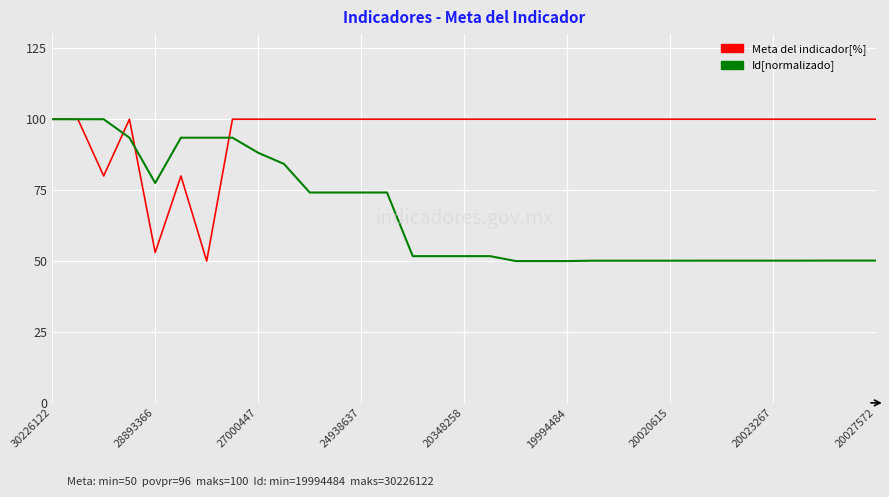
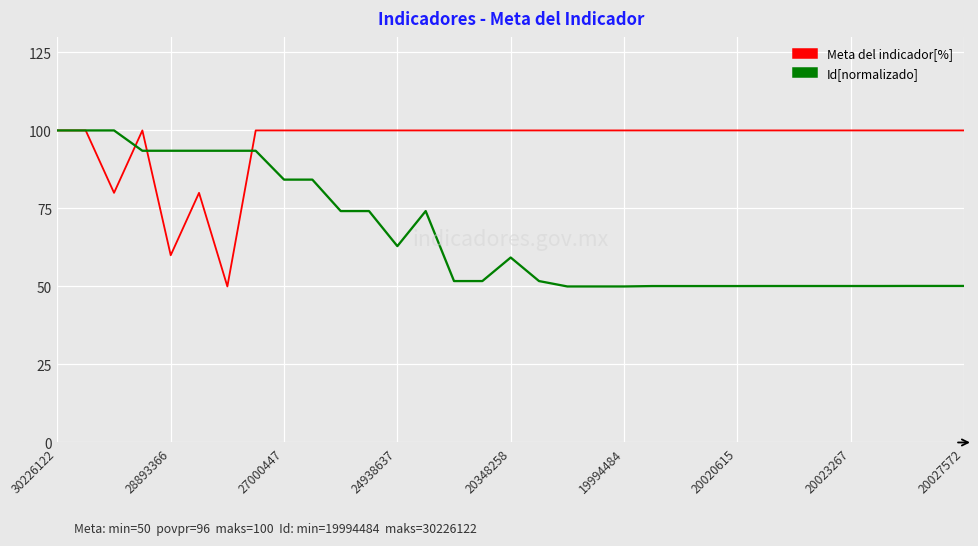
Meta del indicador[%], 28893366: 53 -> 60
Id[normalizado], 28893366: 78 -> 93
Id[normalizado], 27000447: 88 -> 84
Id[normalizado], 24938637: 74 -> 63
Id[normalizado], 20348258: 52 -> 59
